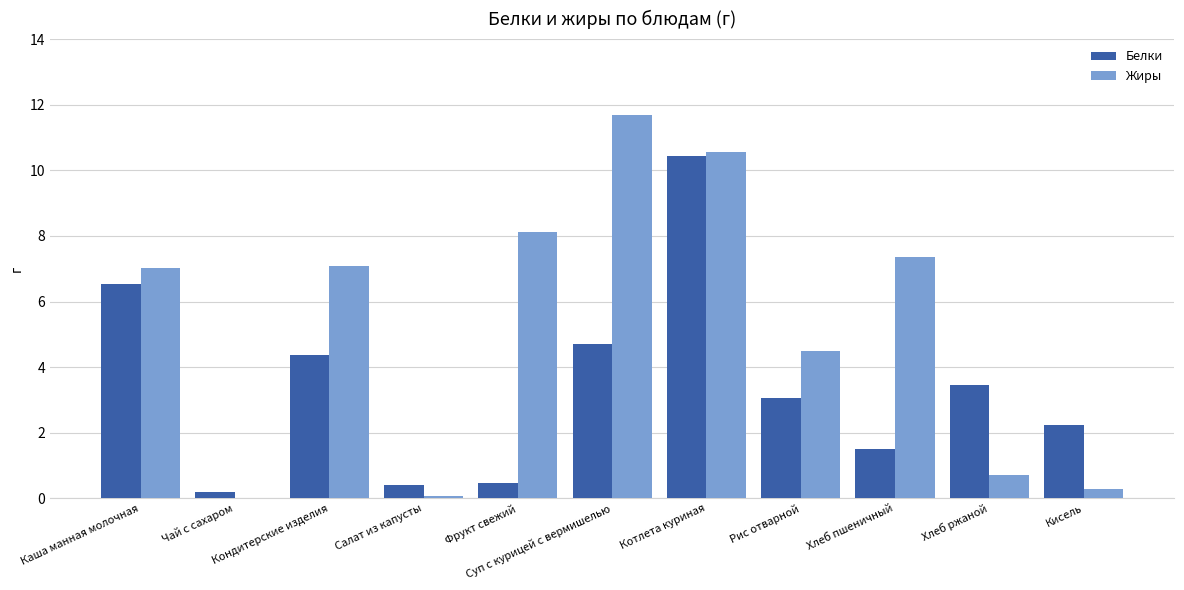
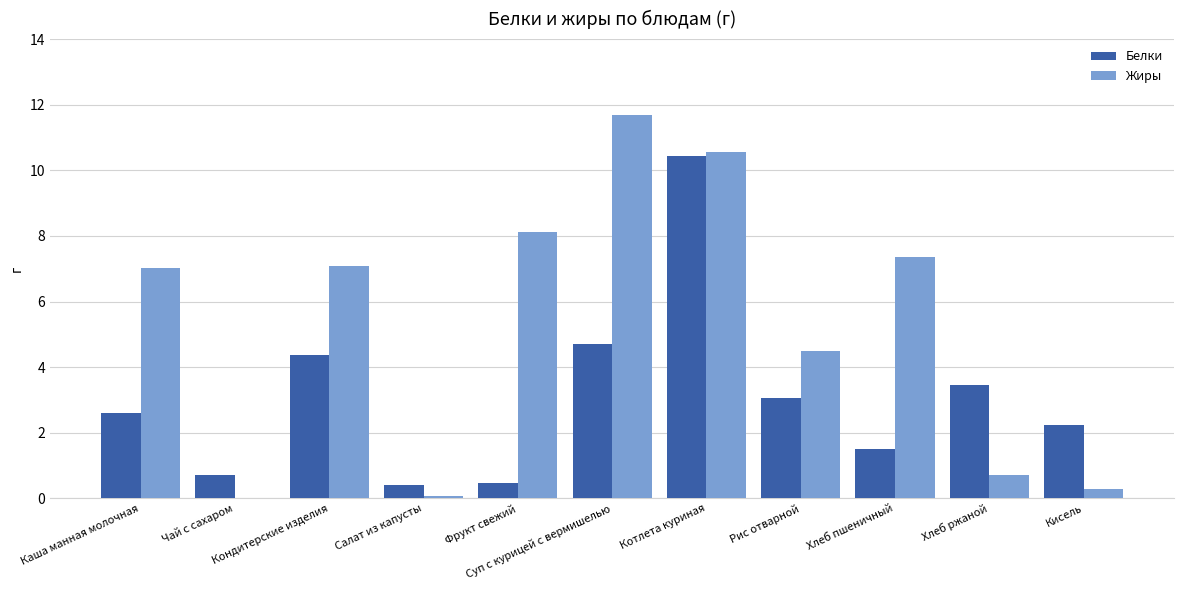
Белки, Каша манная молочная: 6.5 -> 2.6
Белки, Чай с сахаром: 0.2 -> 0.7
